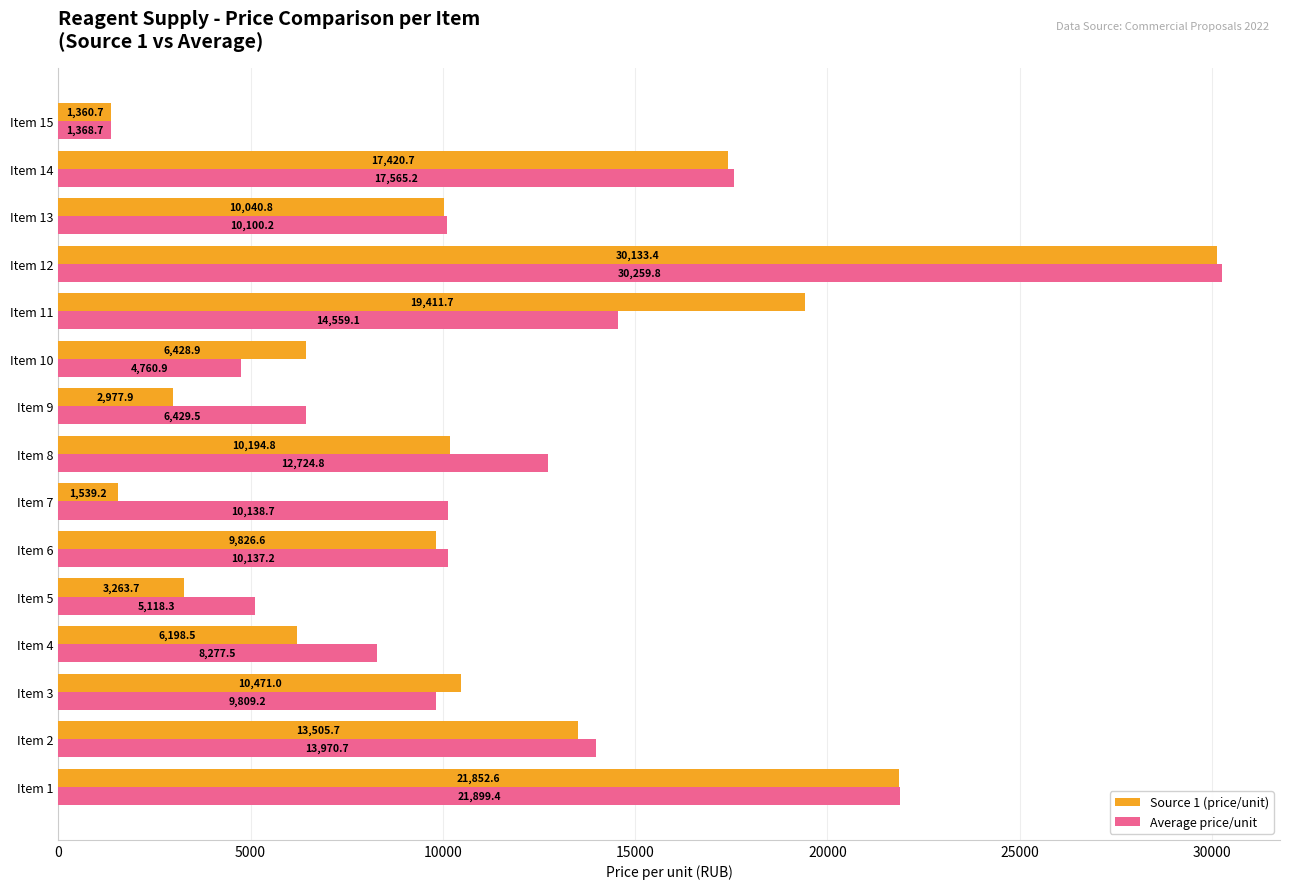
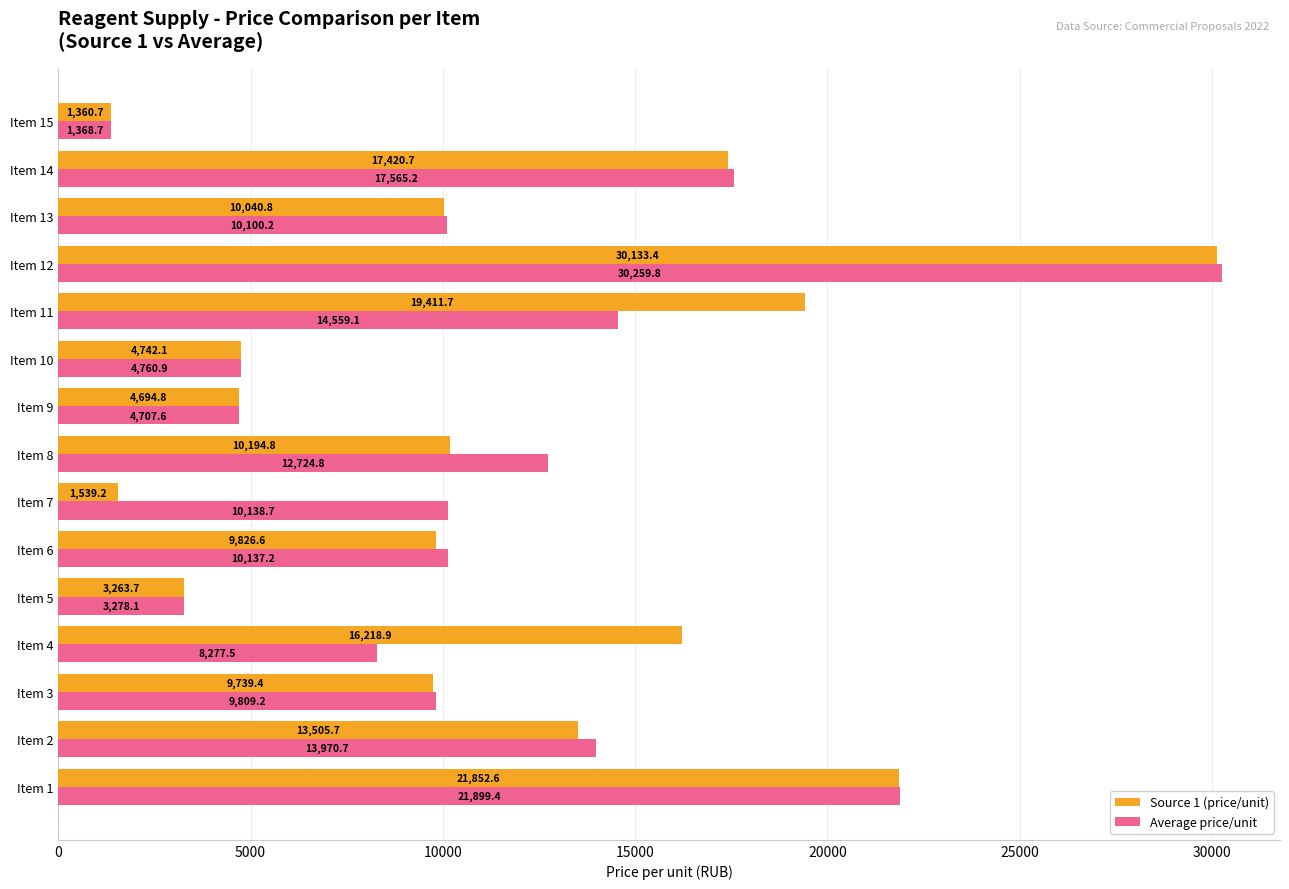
Source 1 (price/unit), Item 10: 6,428.9 -> 4,742.1
Source 1 (price/unit), Item 9: 2,977.9 -> 4,694.8
Average price/unit, Item 9: 6,429.5 -> 4,707.6
Average price/unit, Item 5: 5,118.3 -> 3,278.1
Source 1 (price/unit), Item 4: 6,198.5 -> 16,218.9
Source 1 (price/unit), Item 3: 10,471.0 -> 9,739.4
